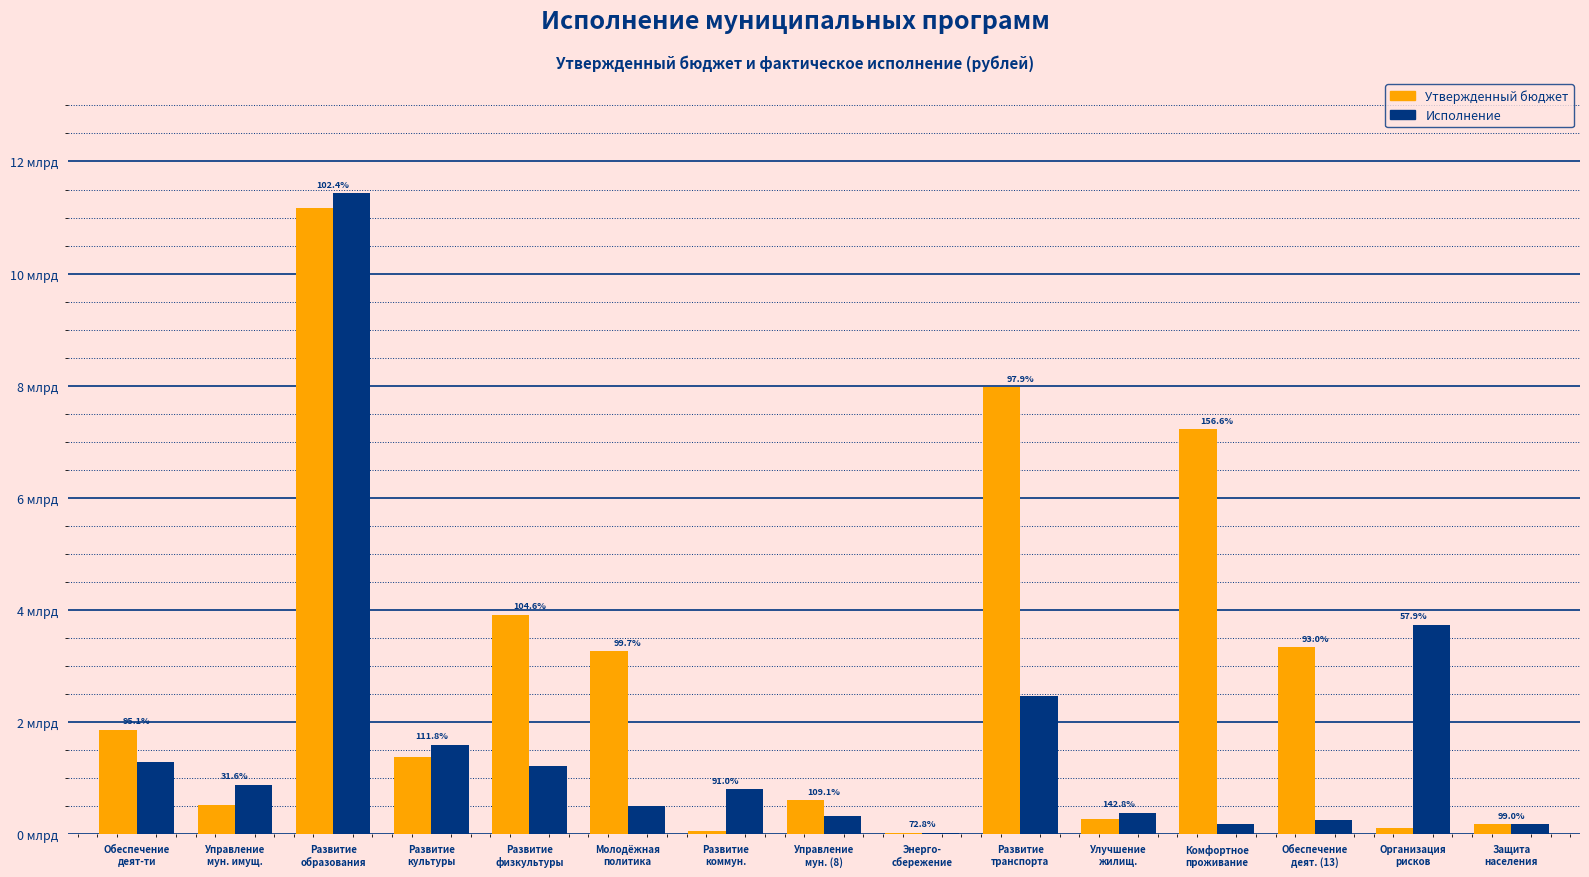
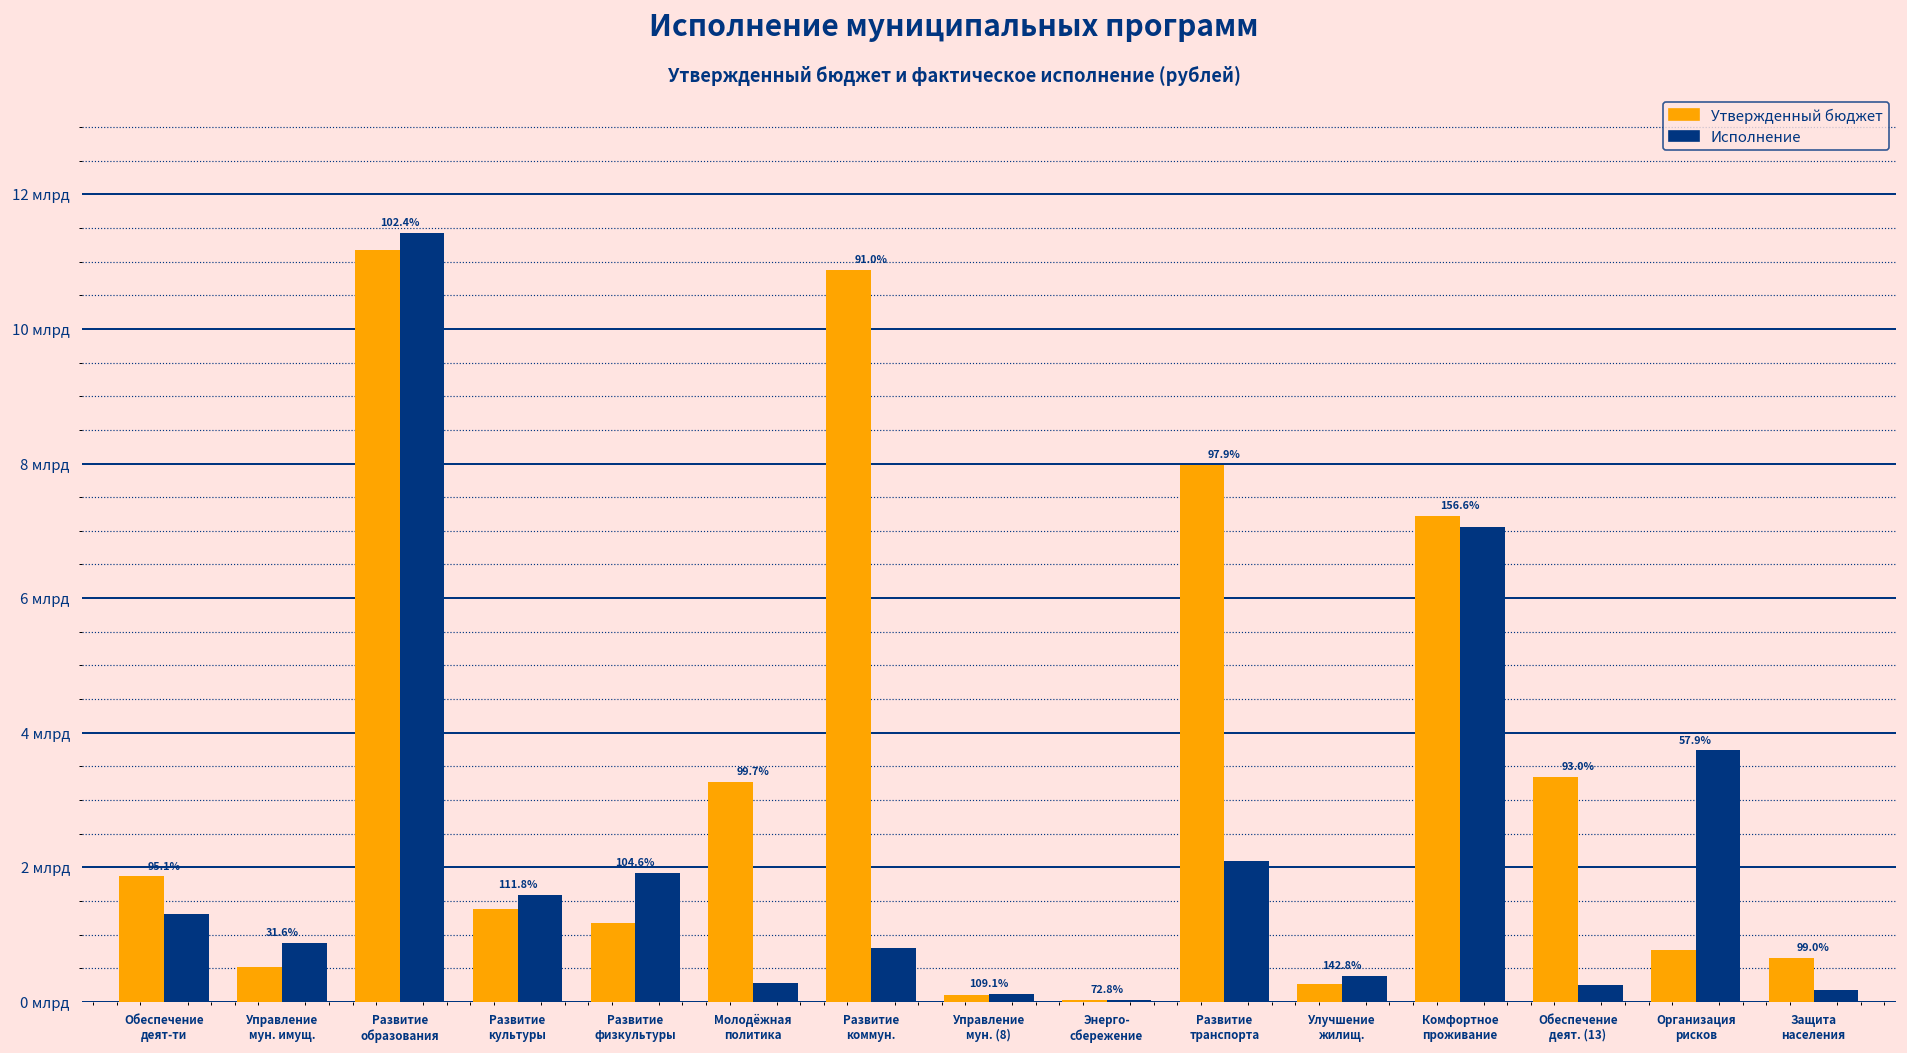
Утвержденный бюджет, Развитие физкультуры: 3.9 млрд -> 1.2 млрд
Исполнение, Развитие физкультуры: 1.2 млрд -> 1.9 млрд
Исполнение, Молодёжная политика: 0.5 млрд -> 0.3 млрд
Утвержденный бюджет, Развитие коммун.: 0.1 млрд -> 10.9 млрд
Утвержденный бюджет, Управление мун. (8): 0.6 млрд -> 0.1 млрд
Исполнение, Управление мун. (8): 0.3 млрд -> 0.1 млрд
Исполнение, Развитие транспорта: 2.5 млрд -> 2.1 млрд
Исполнение, Комфортное проживание: 0.2 млрд -> 7.1 млрд
Утвержденный бюджет, Организация рисков: 0.1 млрд -> 0.8 млрд
Утвержденный бюджет, Защита населения: 0.2 млрд -> 0.6 млрд
